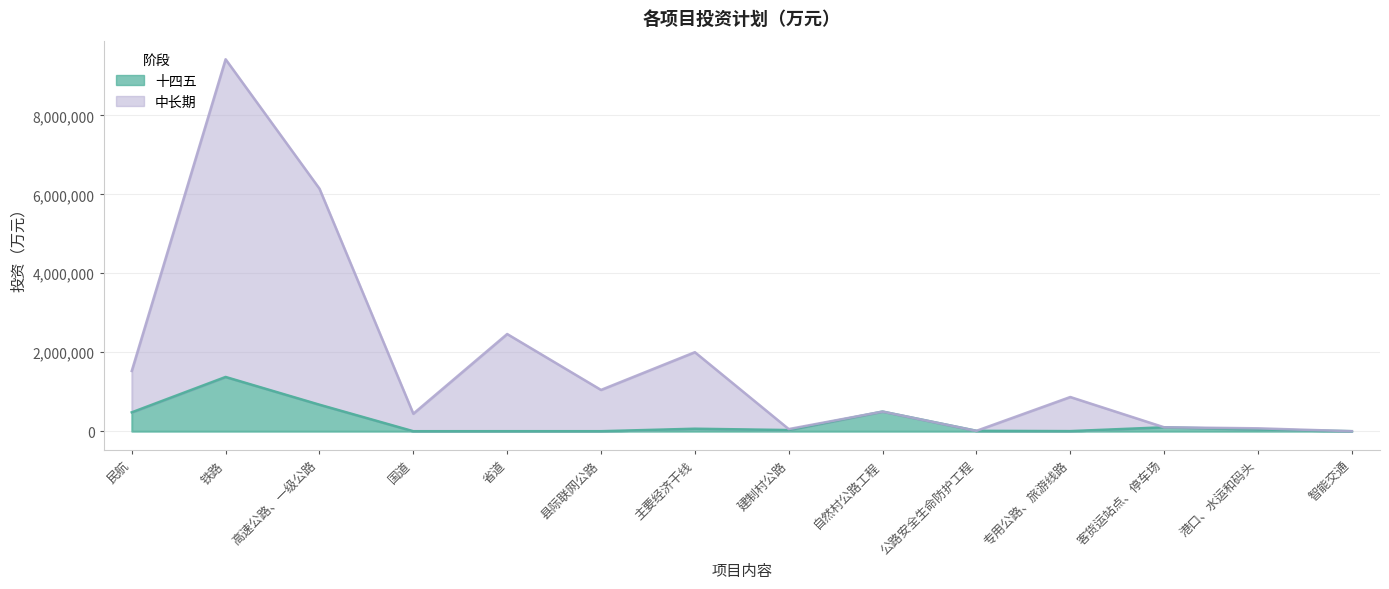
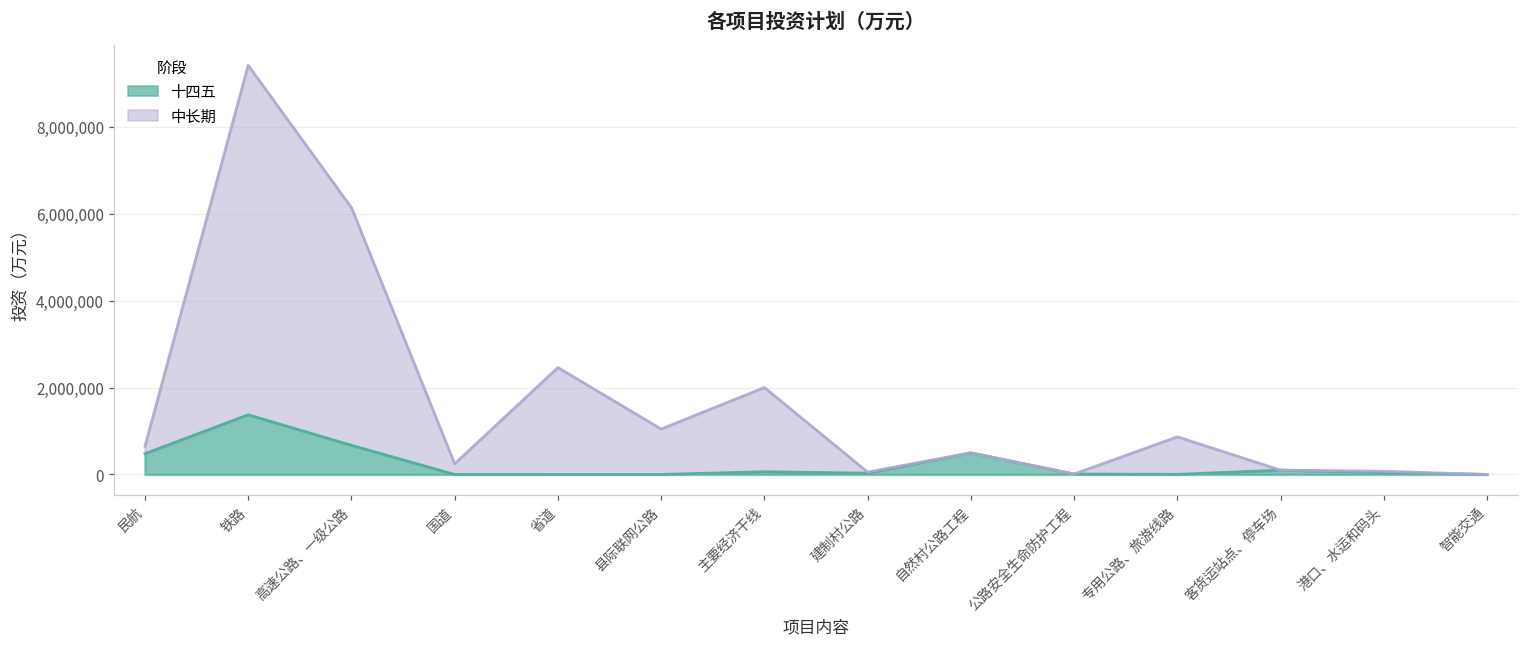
中长期, 民航: 1,000,000 -> 200,000
中长期, 国道: 400,000 -> 200,000
